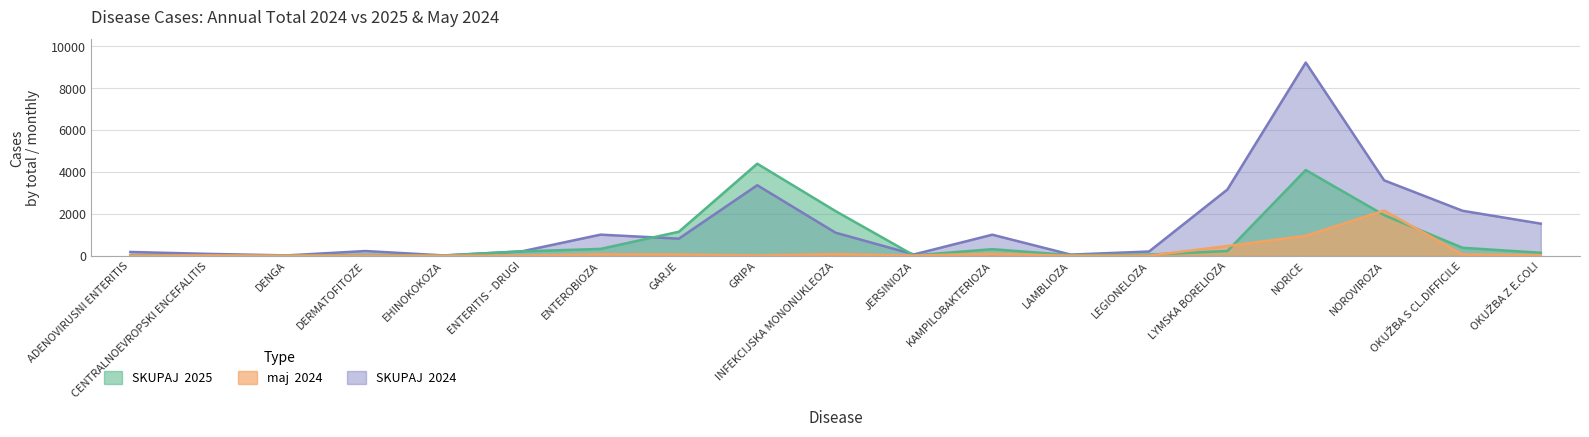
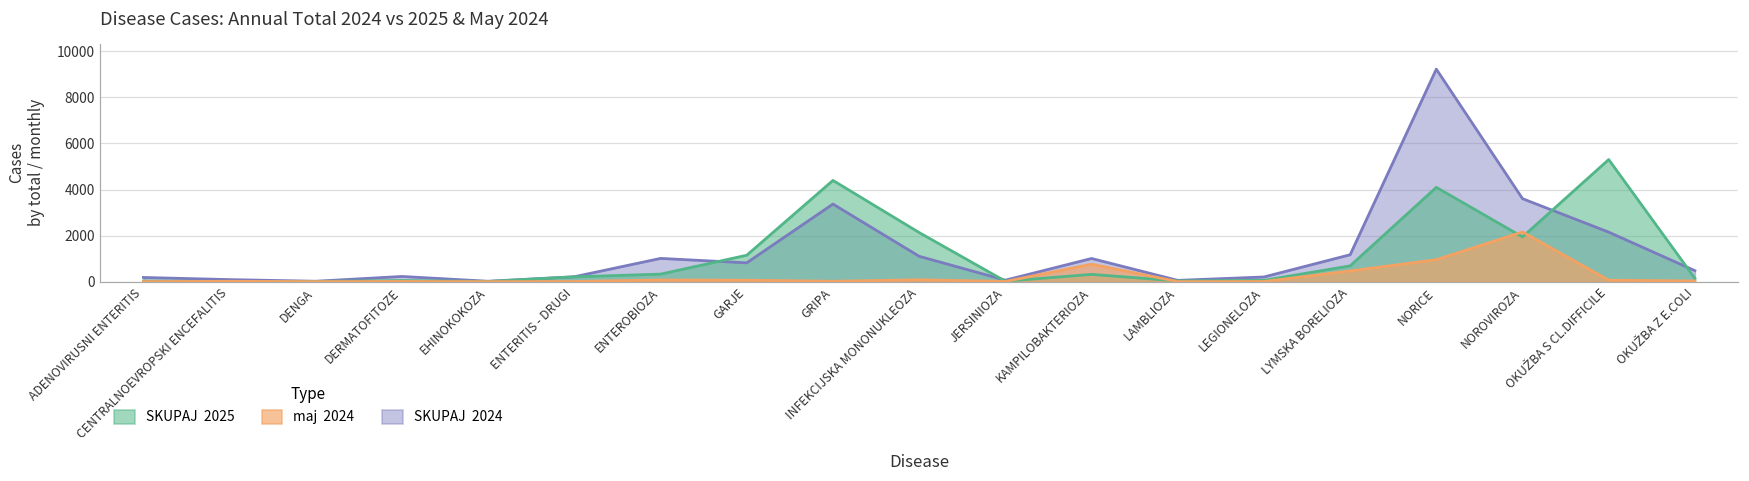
maj 2024, KAMPILOBAKTERIOZA: 100 -> 800
SKUPAJ 2024, LYMSKA BORELIOZA: 3200 -> 1200
SKUPAJ 2025, LYMSKA BORELIOZA: 200 -> 700
SKUPAJ 2025, OKUŽBA S CL.DIFFICILE: 400 -> 5300
SKUPAJ 2024, OKUŽBA Z E.COLI: 1500 -> 500
